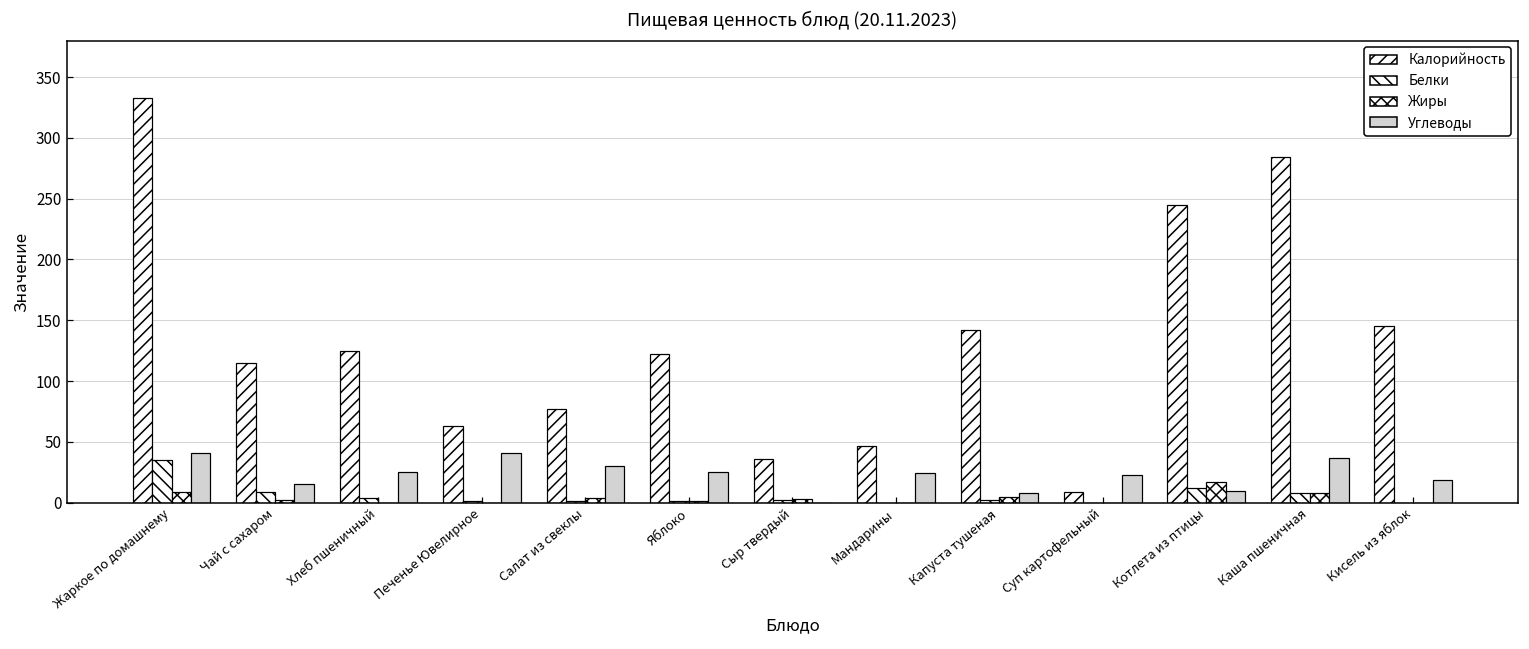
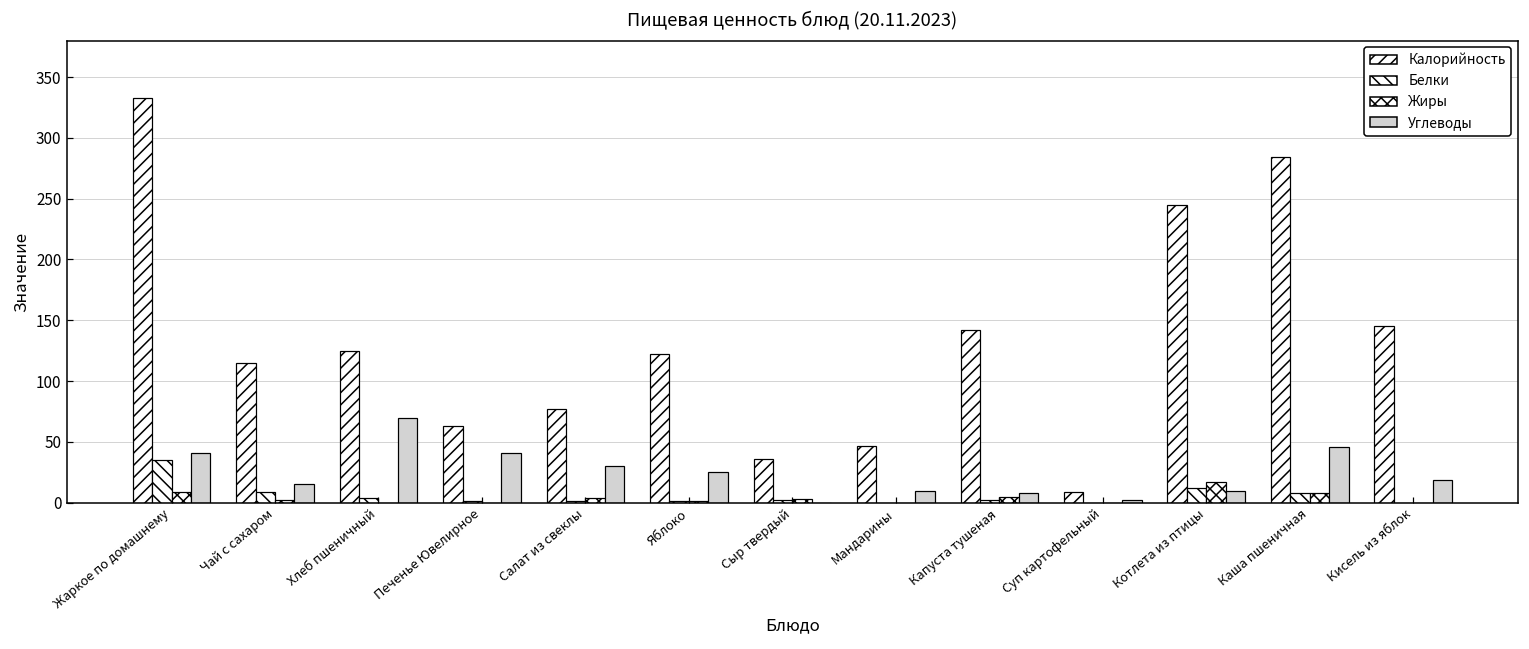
Углеводы, Хлеб пшеничный: 25 -> 70
Углеводы, Мандарины: 24 -> 10
Углеводы, Суп картофельный: 23 -> 2
Углеводы, Каша пшеничная: 37 -> 46
